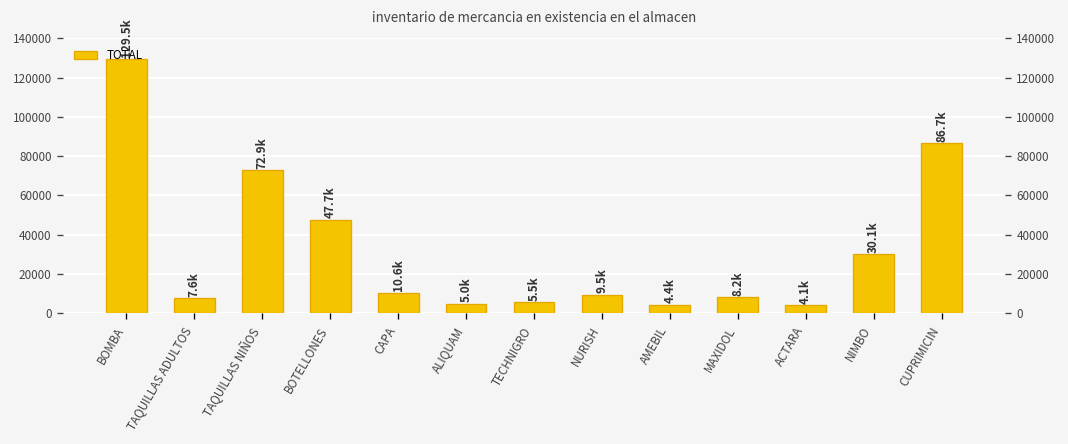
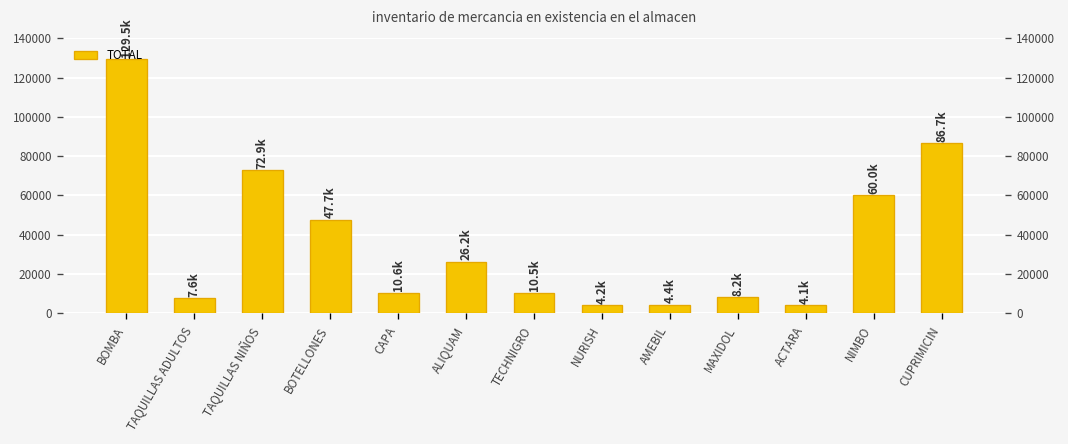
ALIQUAM: 5.0k -> 26.2k
TECHNIGRO: 5.5k -> 10.5k
NURISH: 9.5k -> 4.2k
NIMBO: 30.1k -> 60.0k
